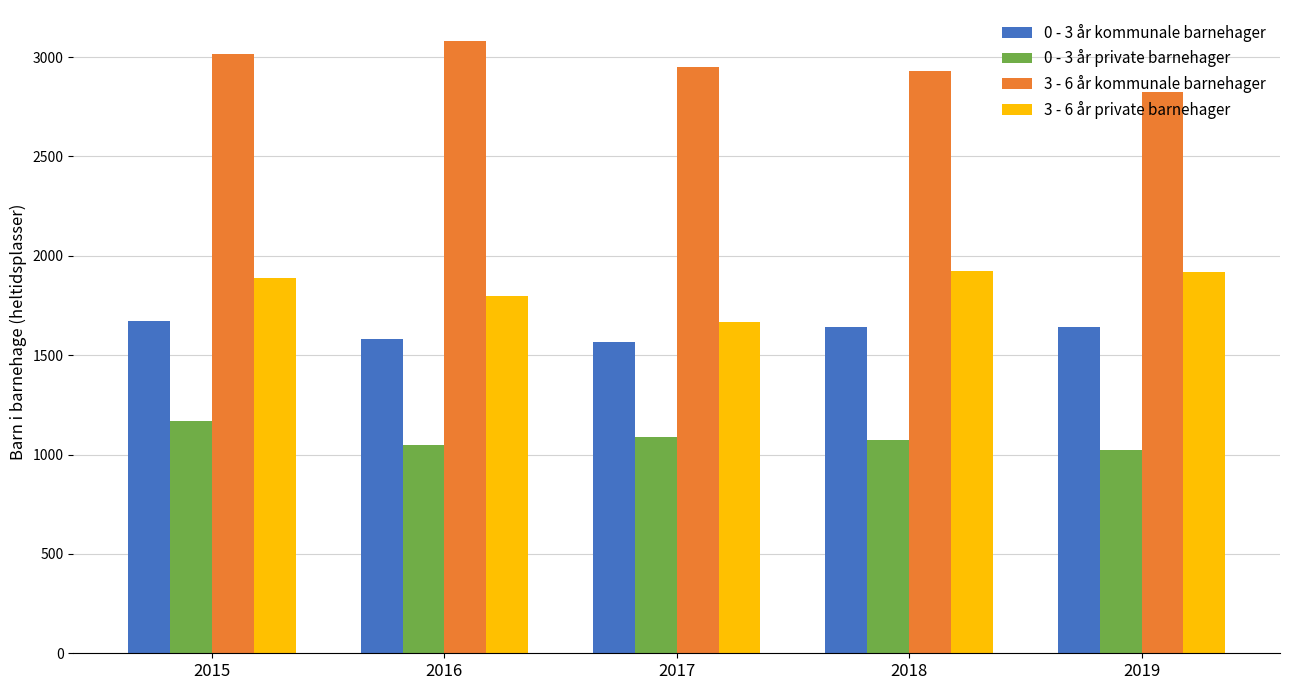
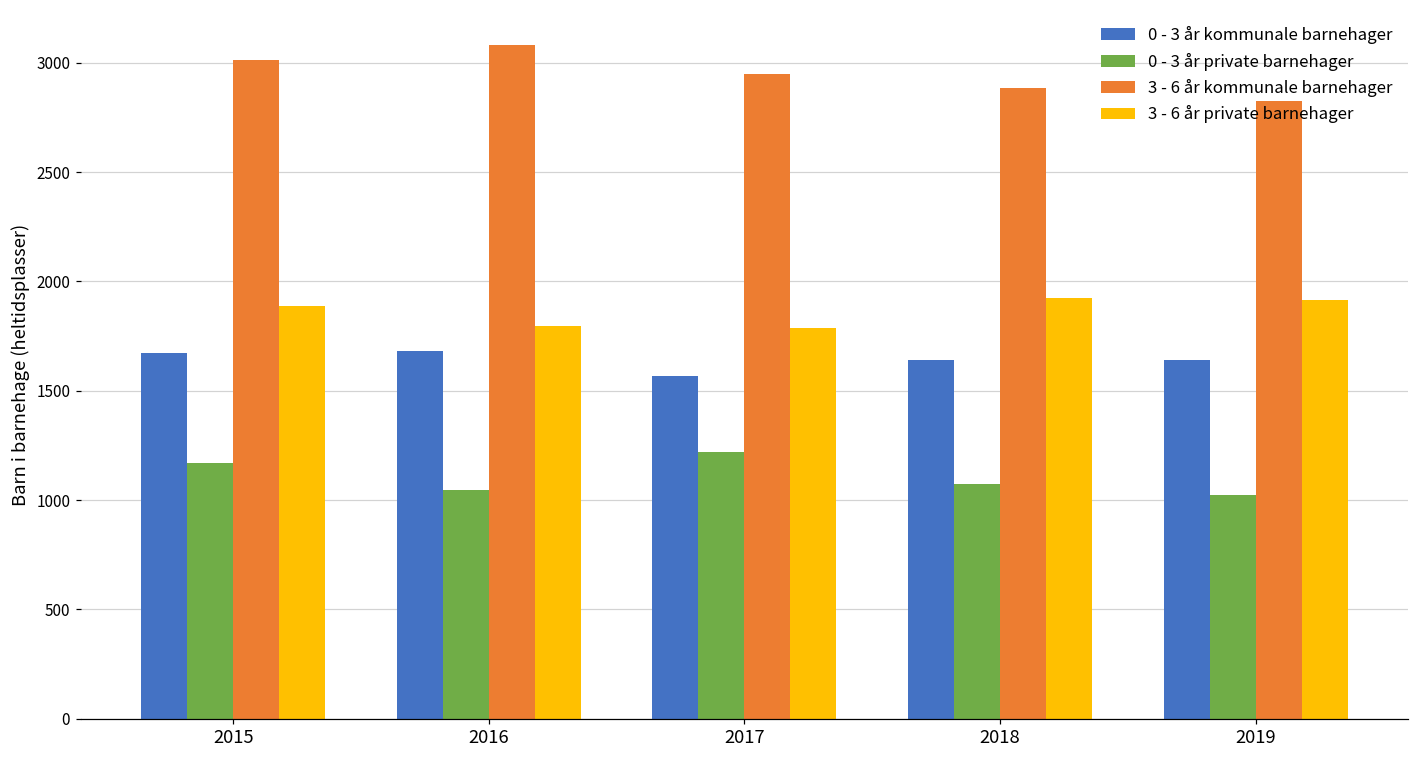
0 - 3 år kommunale barnehager, 2016: 1580 -> 1680
0 - 3 år private barnehager, 2017: 1090 -> 1220
3 - 6 år private barnehager, 2017: 1670 -> 1790
3 - 6 år kommunale barnehager, 2018: 2930 -> 2890
